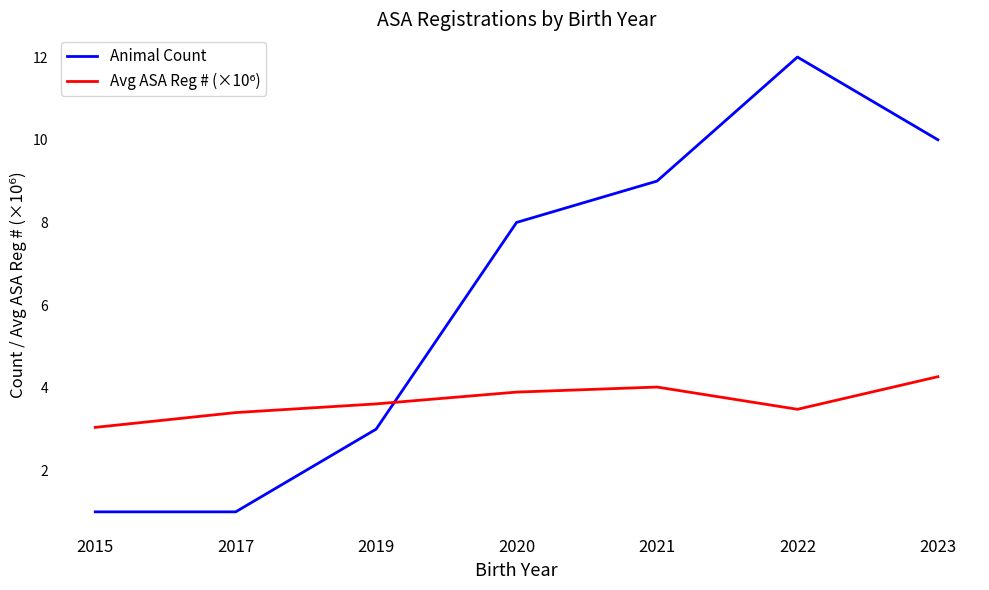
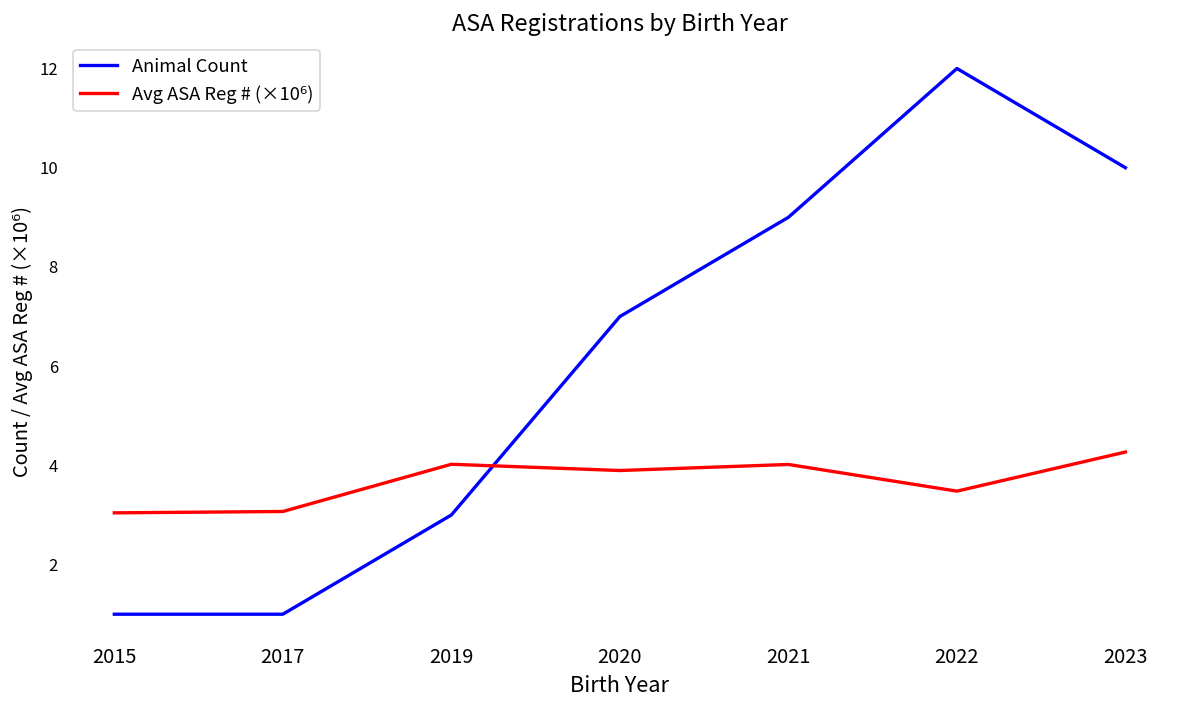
Avg ASA Reg # (×10⁶), 2017: 3.4 -> 3.1
Avg ASA Reg # (×10⁶), 2019: 3.6 -> 4.0
Animal Count, 2020: 8 -> 7
